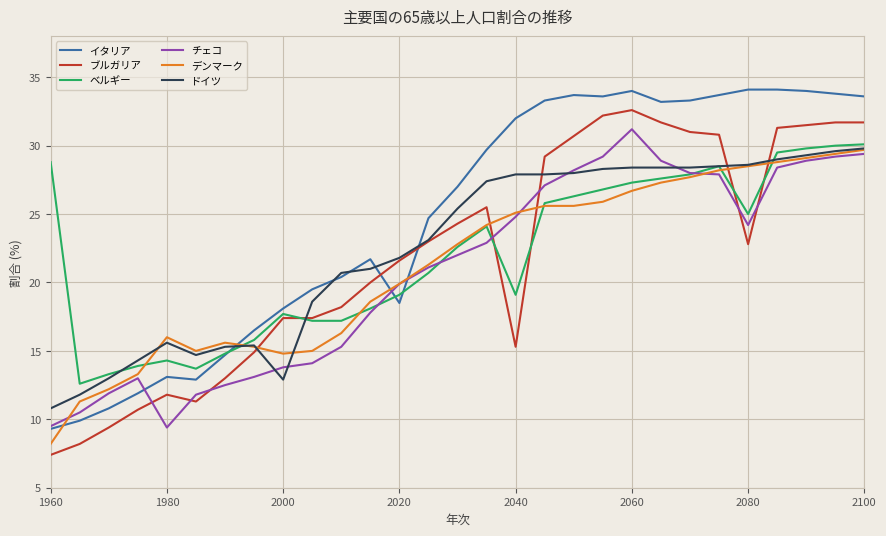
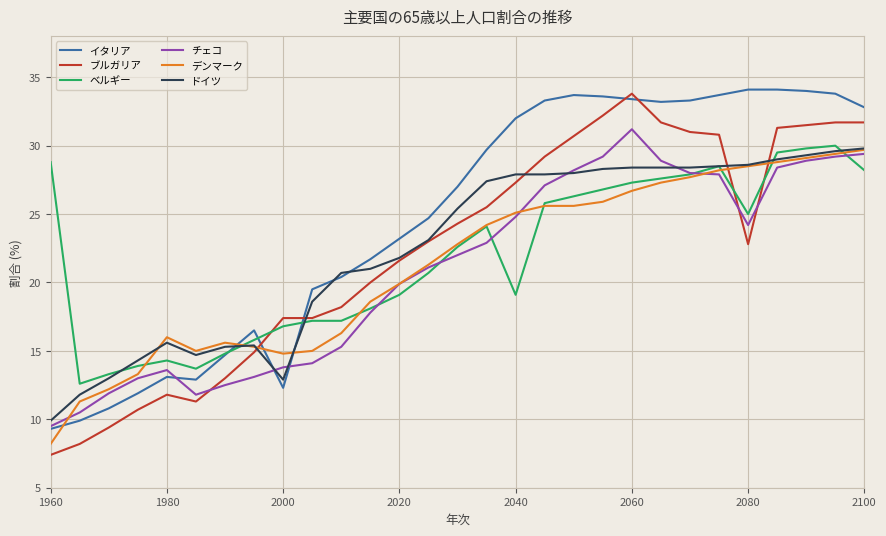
ドイツ, 1960: 10.8 -> 9.9
チェコ, 1980: 9.4 -> 13.6
イタリア, 2000: 18.1 -> 12.3
ベルギー, 2000: 17.7 -> 16.8
イタリア, 2020: 18.5 -> 23.2
ブルガリア, 2040: 15.3 -> 27.3
イタリア, 2060: 34.0 -> 33.4
ブルガリア, 2060: 32.6 -> 33.8
イタリア, 2100: 33.6 -> 32.8
ベルギー, 2100: 30.1 -> 28.2
